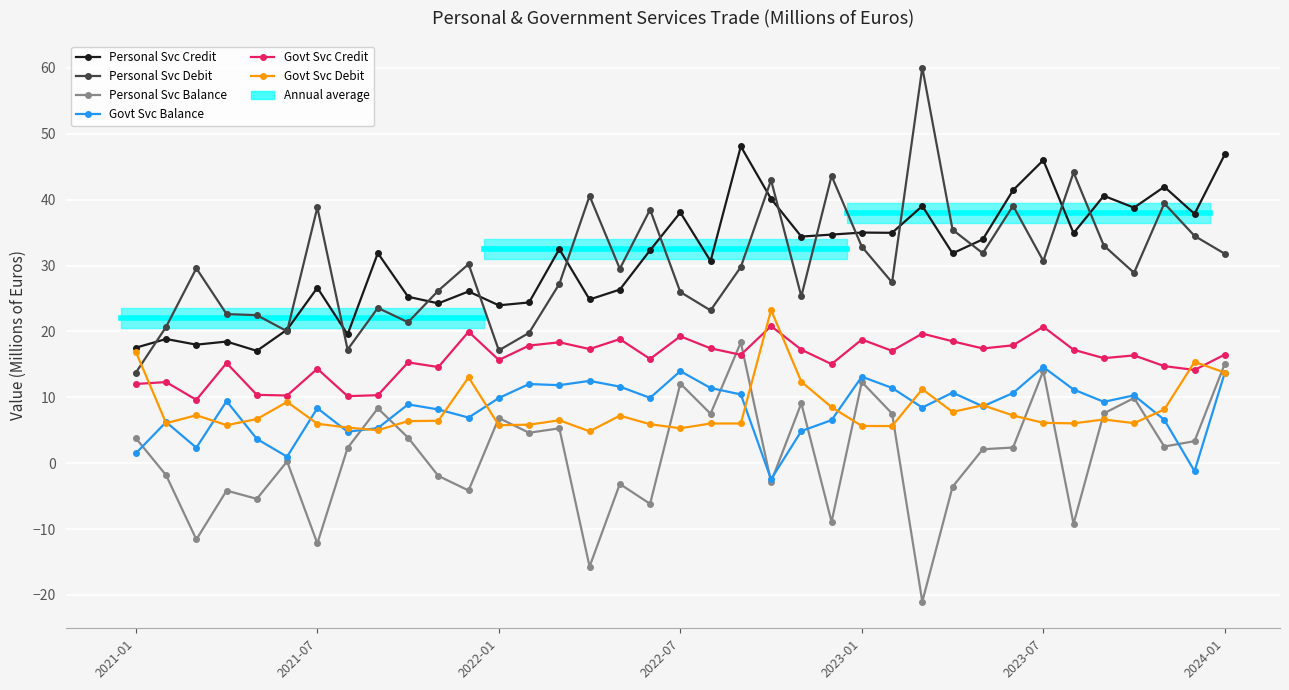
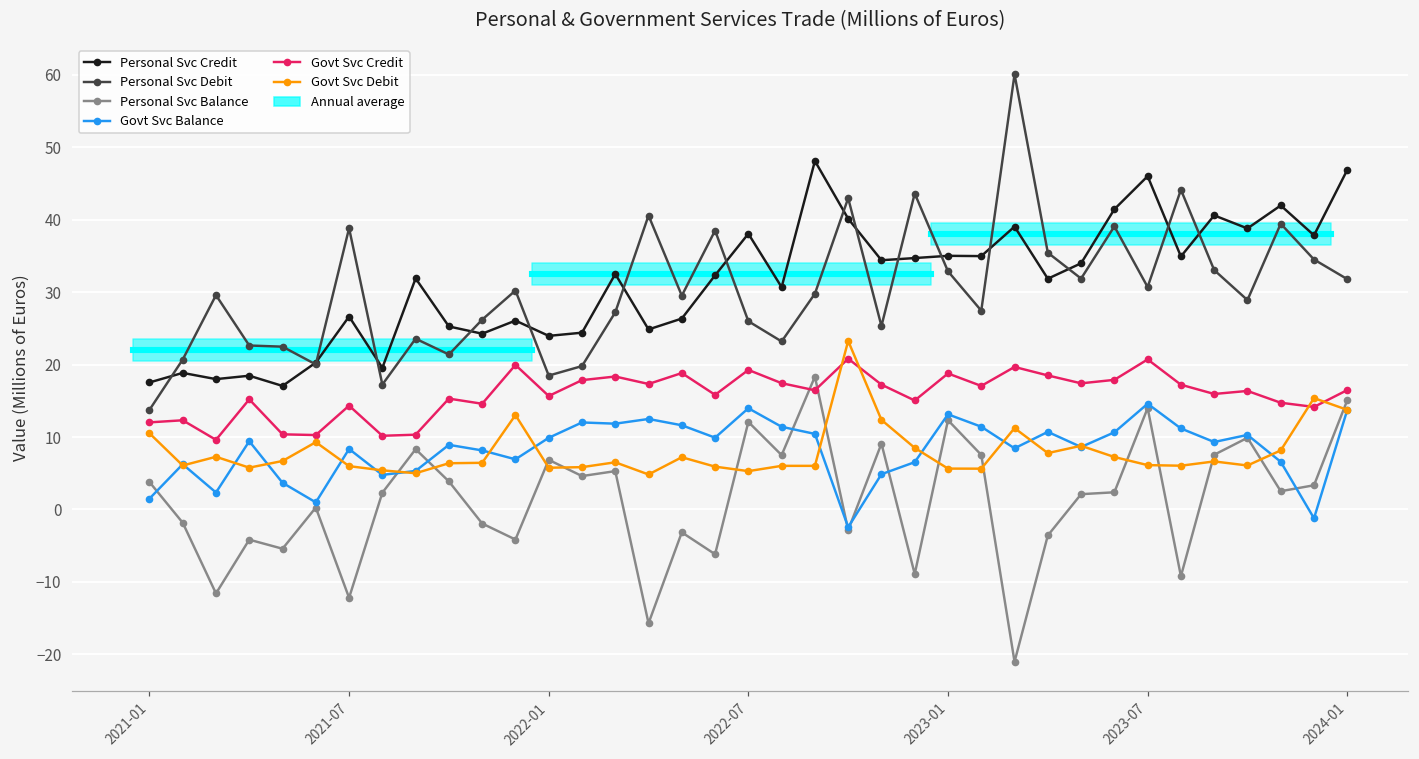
Govt Svc Debit, 2021-01: 17 -> 11
Personal Svc Debit, 2022-01: 17 -> 18
